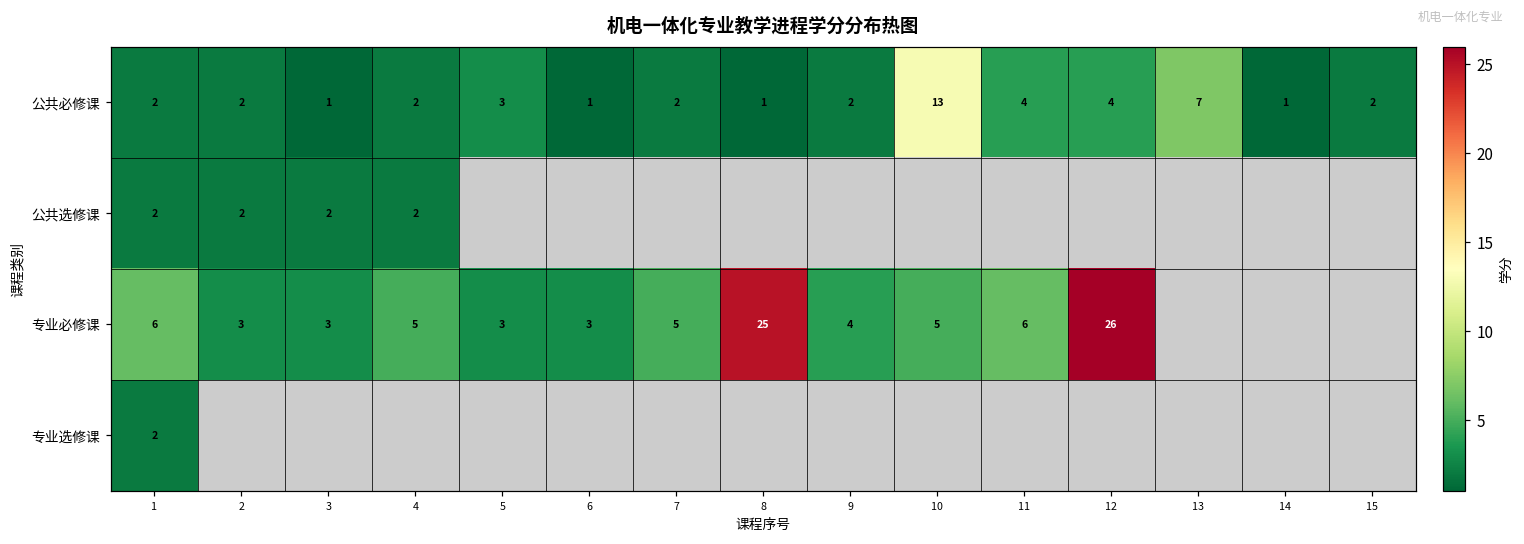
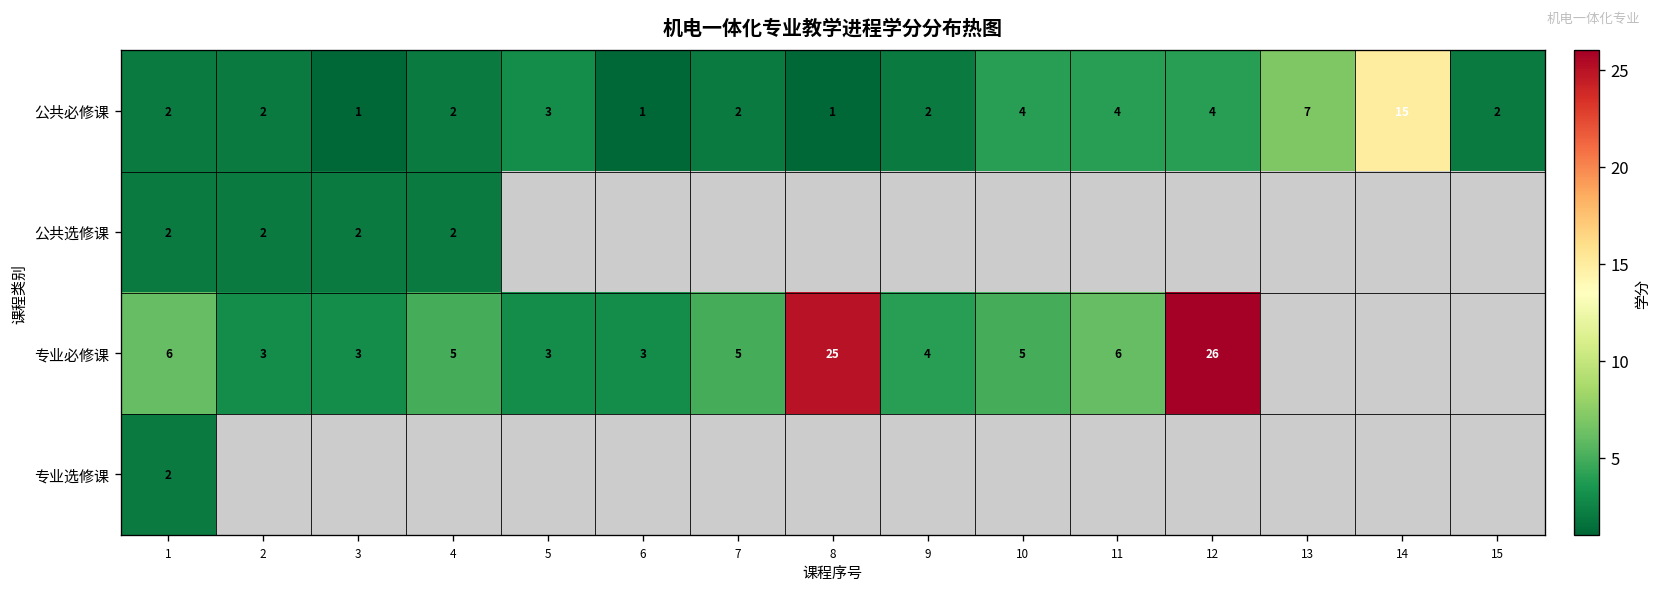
公共必修课, 10: 13 -> 4
公共必修课, 14: 1 -> 15
